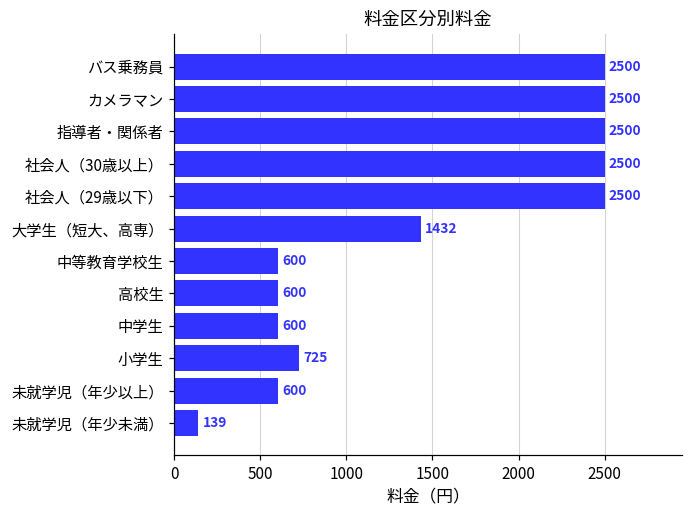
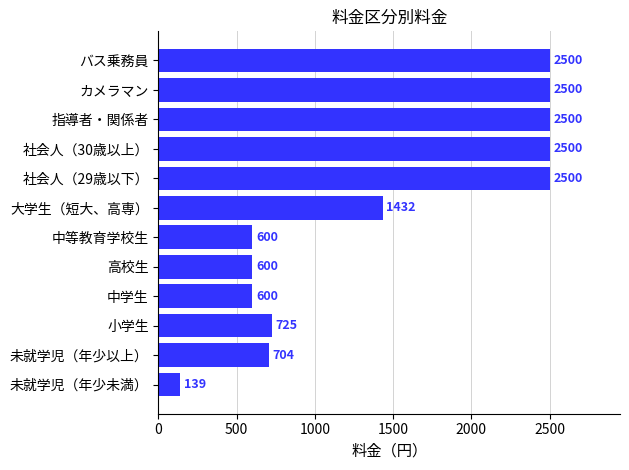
未就学児（年少以上）: 600 -> 704
